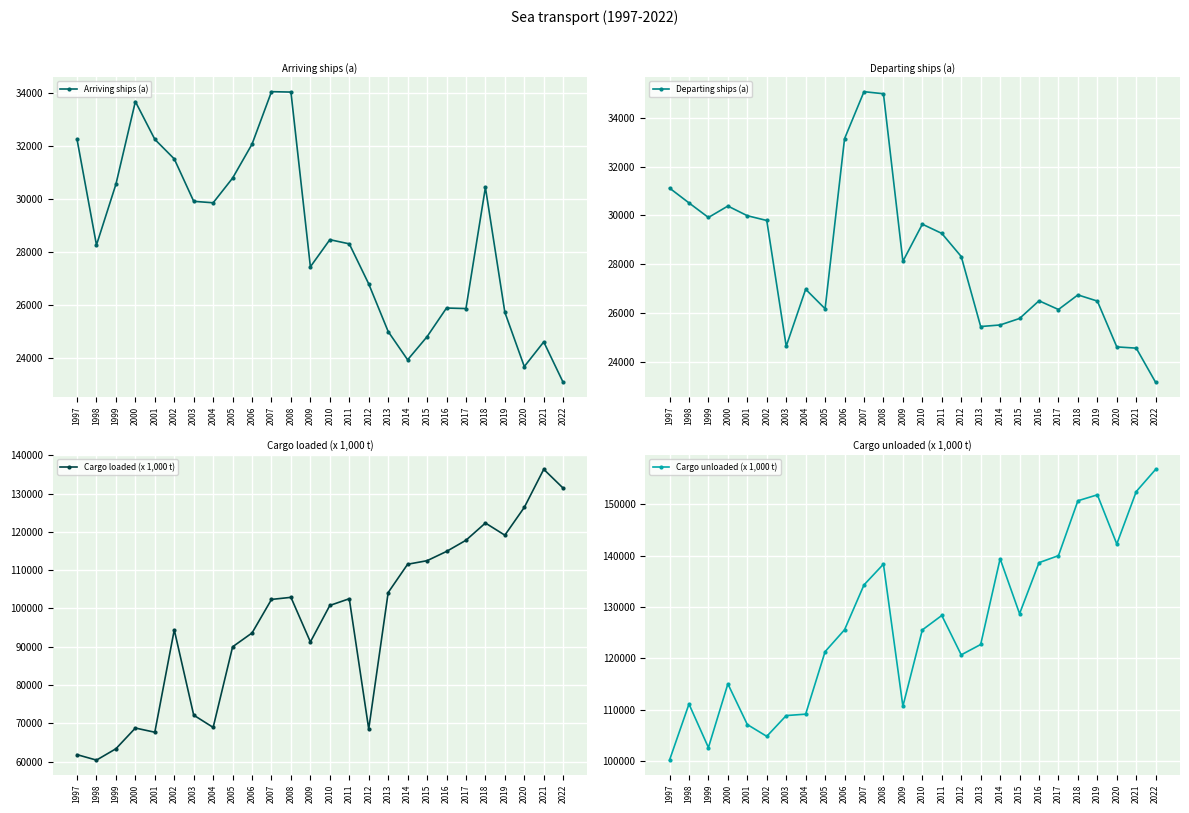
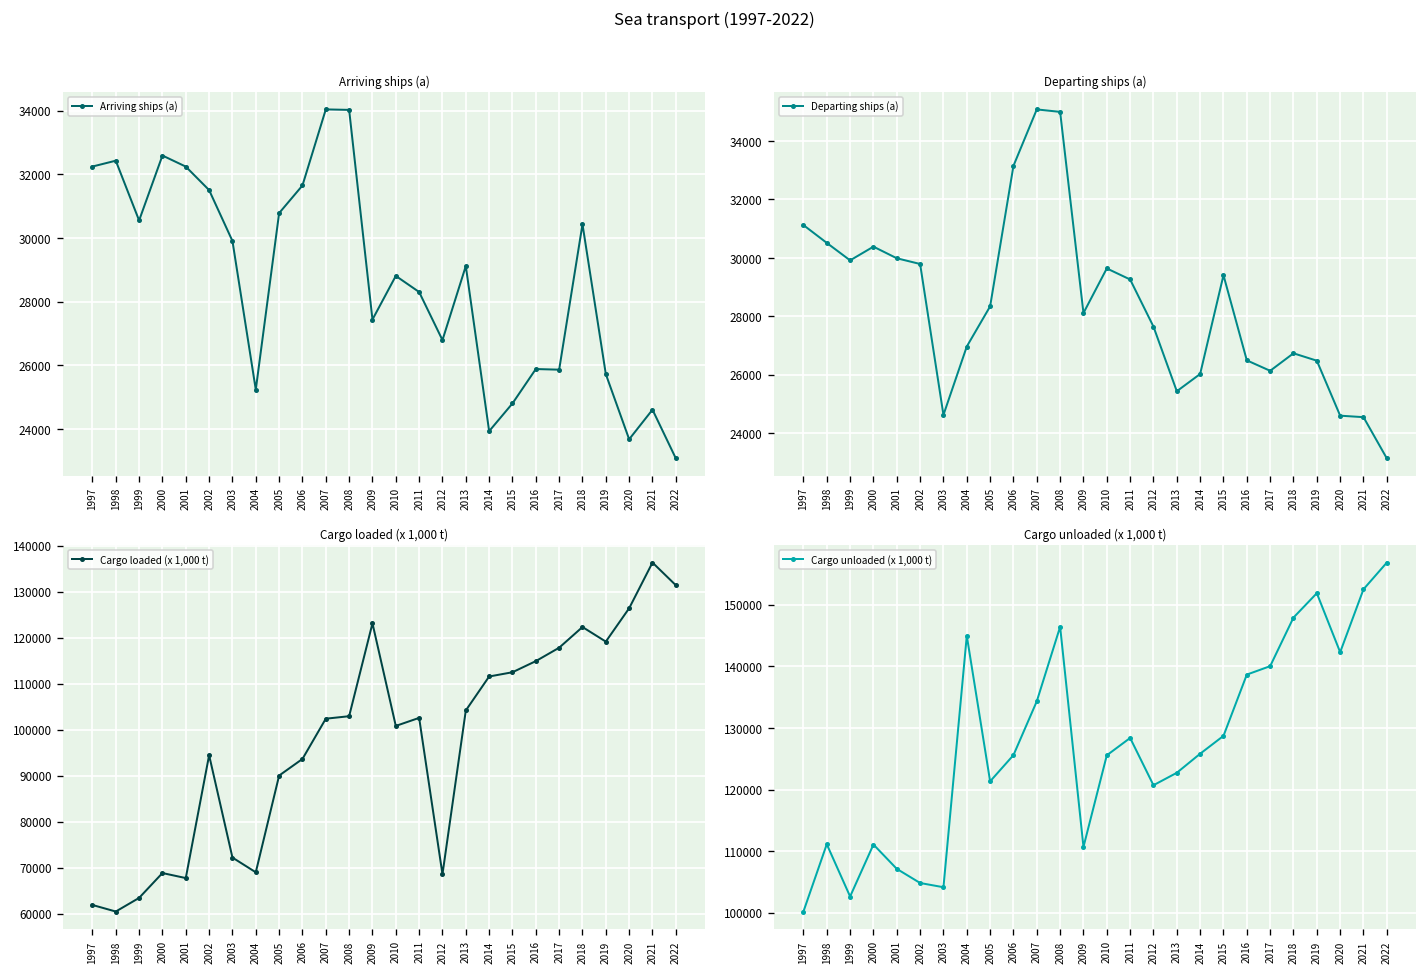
Arriving ships (a), 1998: 28300 -> 32400
Arriving ships (a), 2000: 33700 -> 32600
Arriving ships (a), 2004: 29900 -> 25200
Arriving ships (a), 2006: 32100 -> 31700
Arriving ships (a), 2010: 28500 -> 28800
Arriving ships (a), 2013: 25000 -> 29100
Departing ships (a), 2005: 26200 -> 28300
Departing ships (a), 2012: 28300 -> 27600
Departing ships (a), 2014: 25500 -> 26000
Departing ships (a), 2015: 25800 -> 29400
Cargo loaded (x 1,000 t), 2009: 91000 -> 123000
Cargo unloaded (x 1,000 t), 2000: 115000 -> 111000
Cargo unloaded (x 1,000 t), 2003: 109000 -> 104000
Cargo unloaded (x 1,000 t), 2004: 109000 -> 145000
Cargo unloaded (x 1,000 t), 2008: 138000 -> 146000
Cargo unloaded (x 1,000 t), 2014: 139000 -> 126000
Cargo unloaded (x 1,000 t), 2018: 151000 -> 148000
